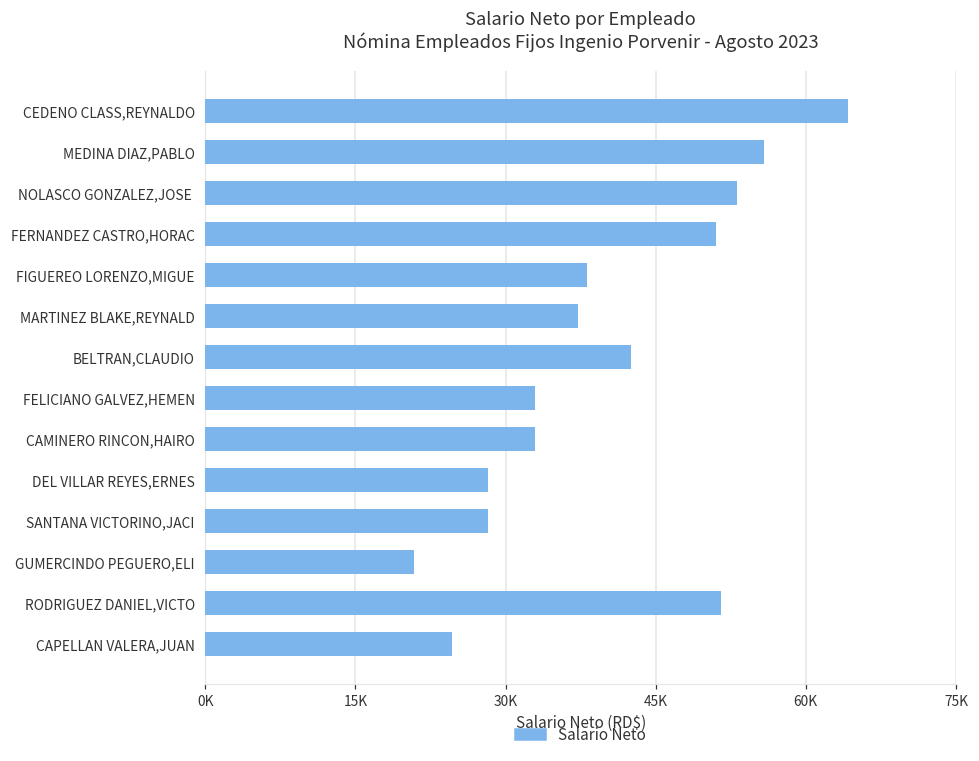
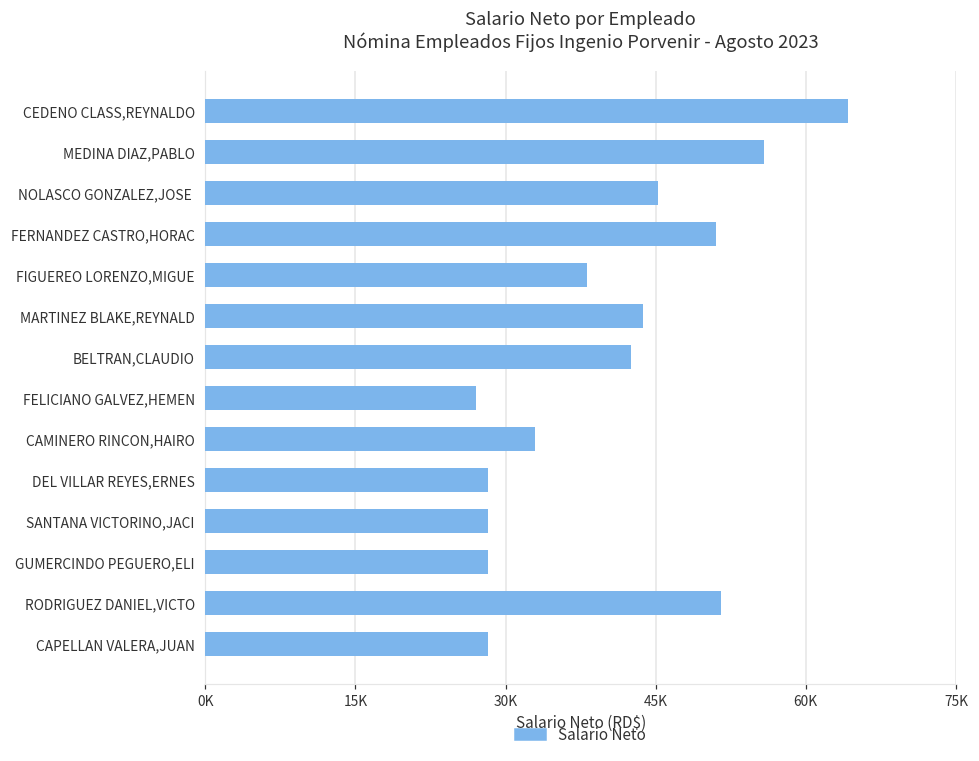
NOLASCO GONZALEZ,JOSE: 53000 -> 45000
MARTINEZ BLAKE,REYNALD: 37000 -> 44000
FELICIANO GALVEZ,HEMEN: 33000 -> 27000
GUMERCINDO PEGUERO,ELI: 21000 -> 28000
CAPELLAN VALERA,JUAN: 25000 -> 28000
